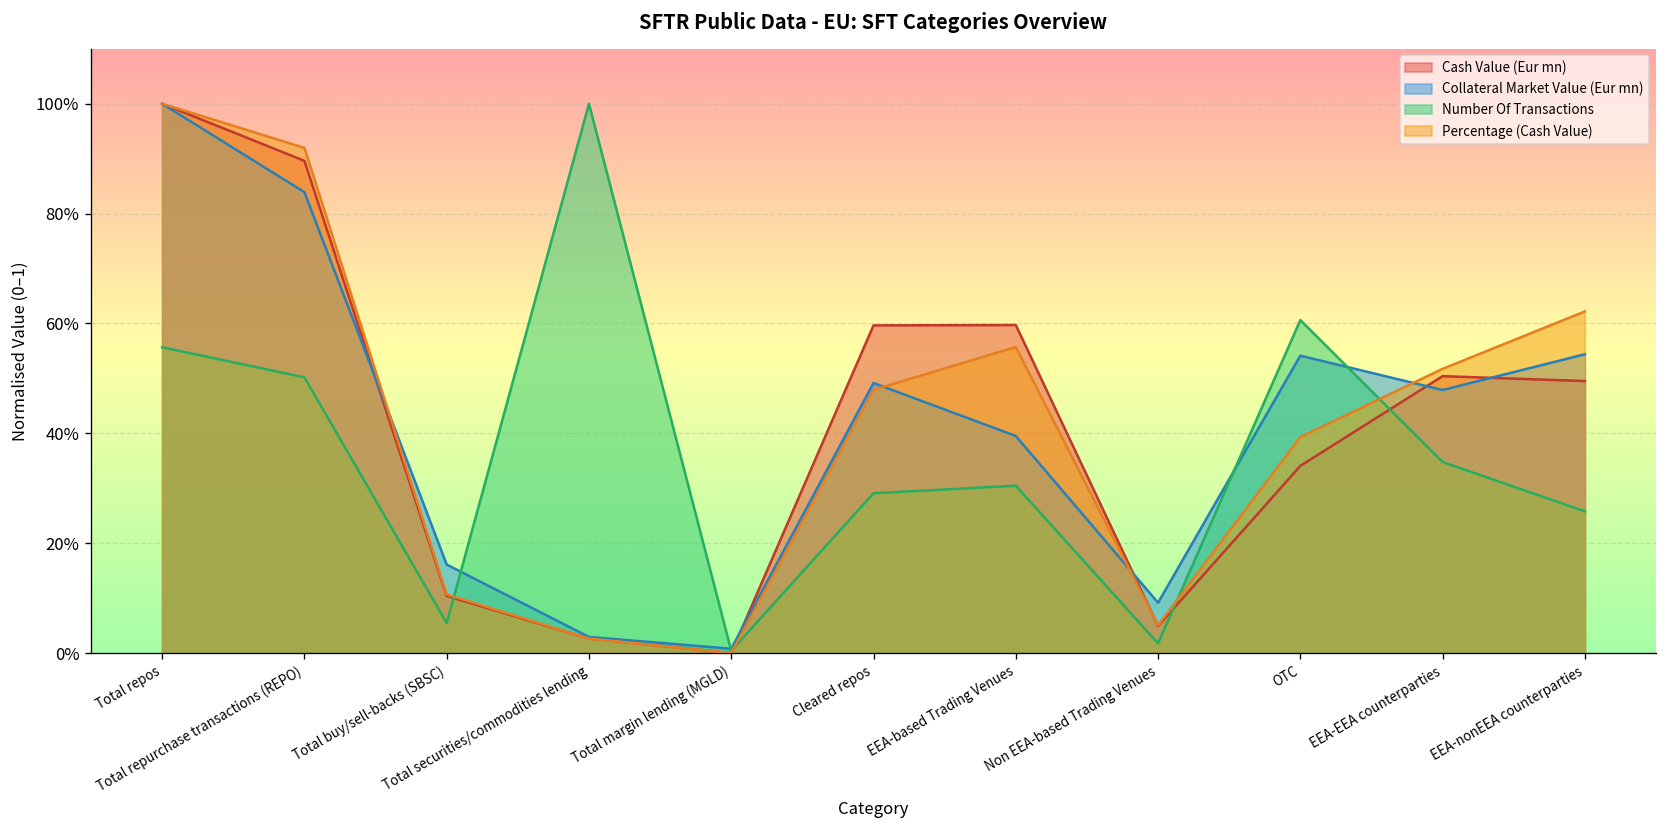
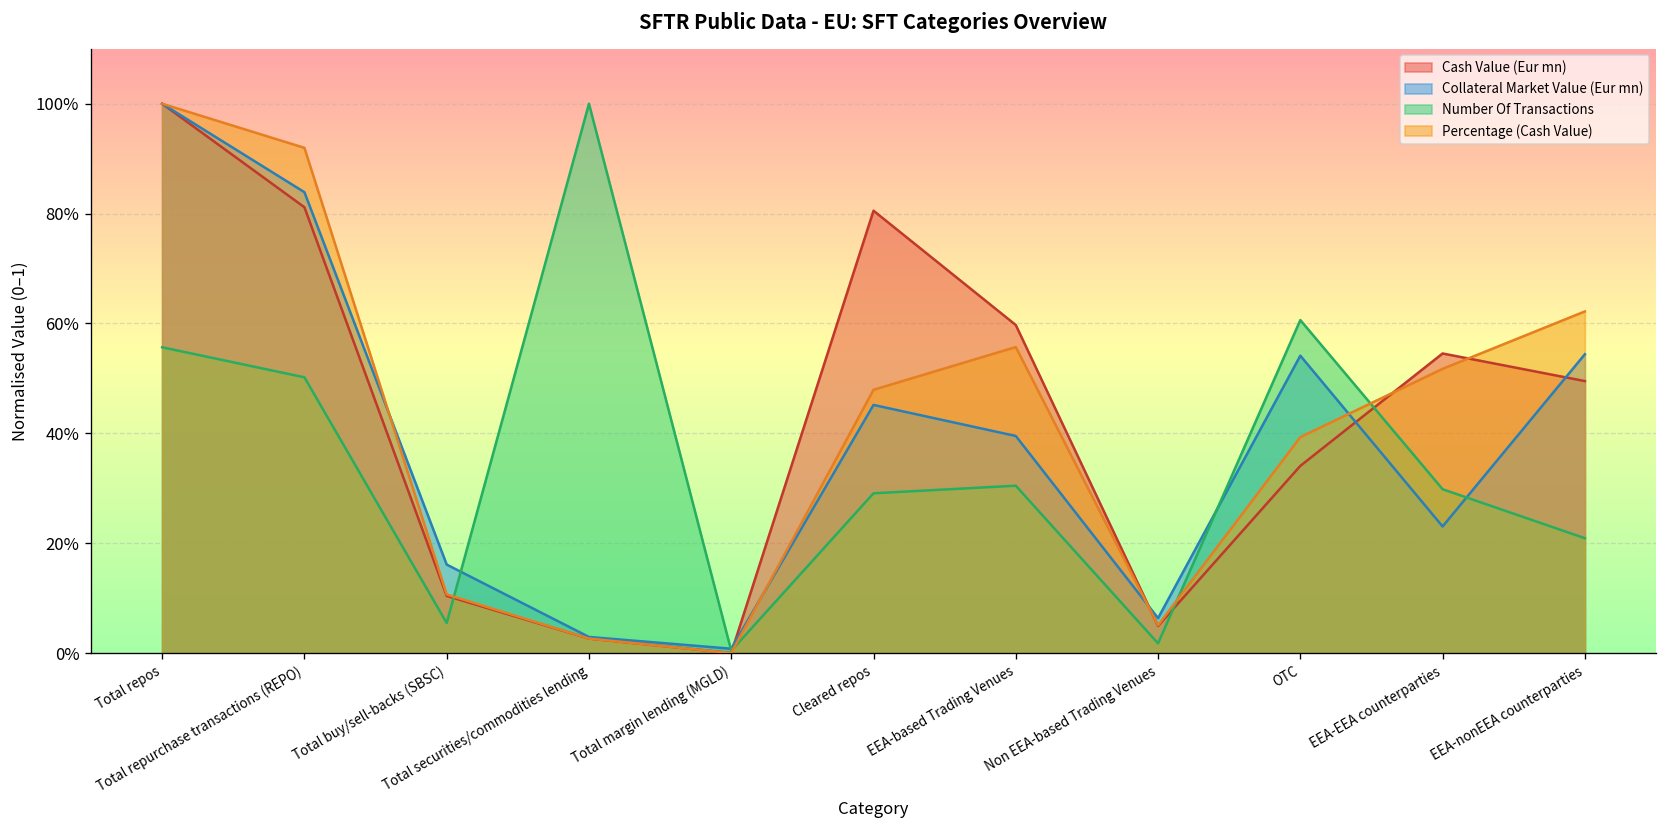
Cash Value (Eur mn), Total repurchase transactions (REPO): 90% -> 81%
Cash Value (Eur mn), Cleared repos: 60% -> 81%
Collateral Market Value (Eur mn), Cleared repos: 49% -> 45%
Collateral Market Value (Eur mn), Non EEA-based Trading Venues: 9% -> 6%
Cash Value (Eur mn), EEA-EEA counterparties: 50% -> 55%
Collateral Market Value (Eur mn), EEA-EEA counterparties: 48% -> 23%
Number Of Transactions, EEA-EEA counterparties: 35% -> 30%
Number Of Transactions, EEA-nonEEA counterparties: 26% -> 21%
